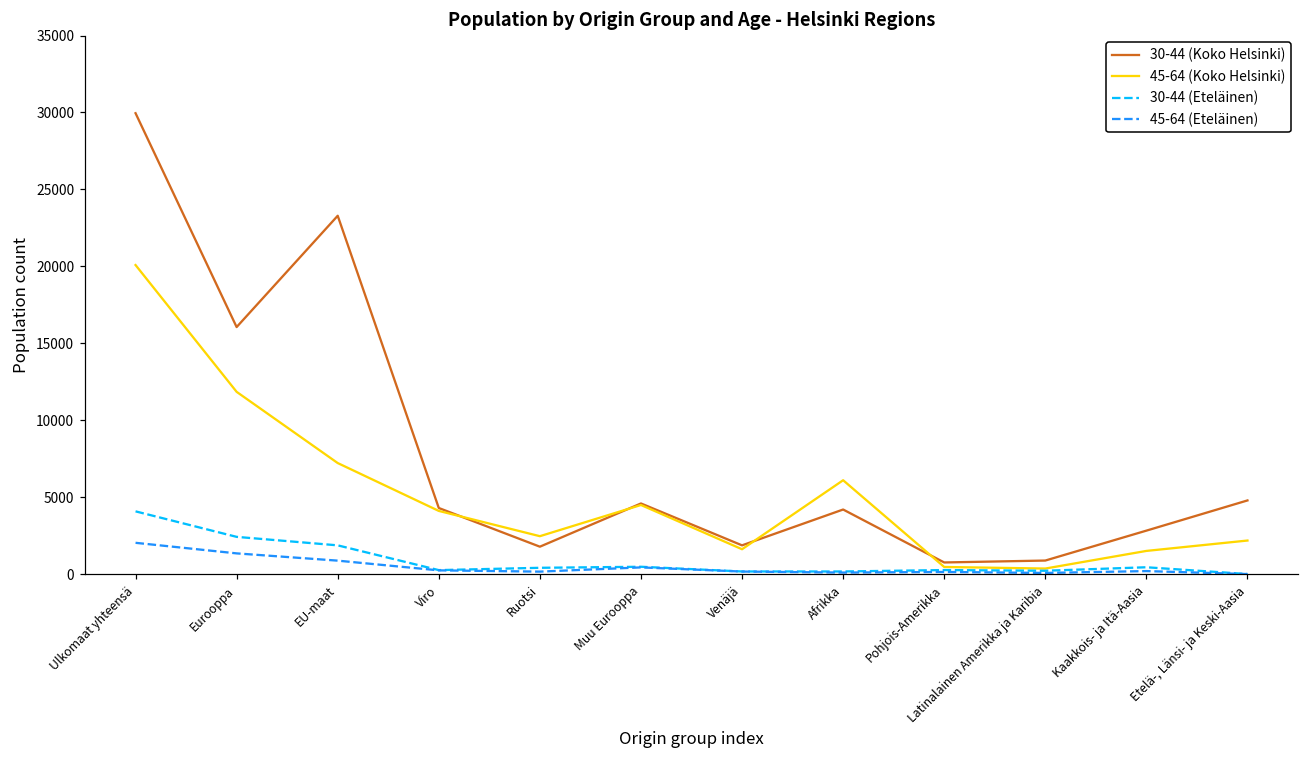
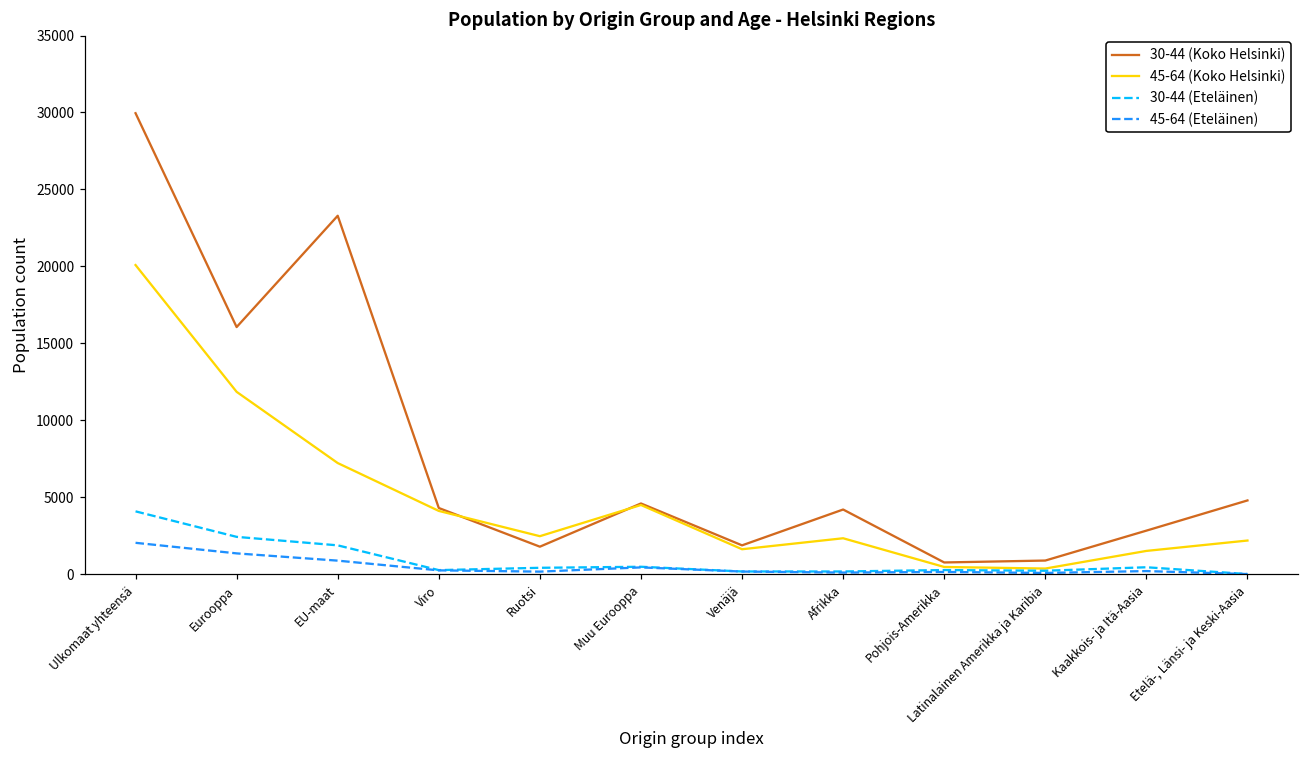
45-64 (Koko Helsinki), Afrikka: 6100 -> 2300
